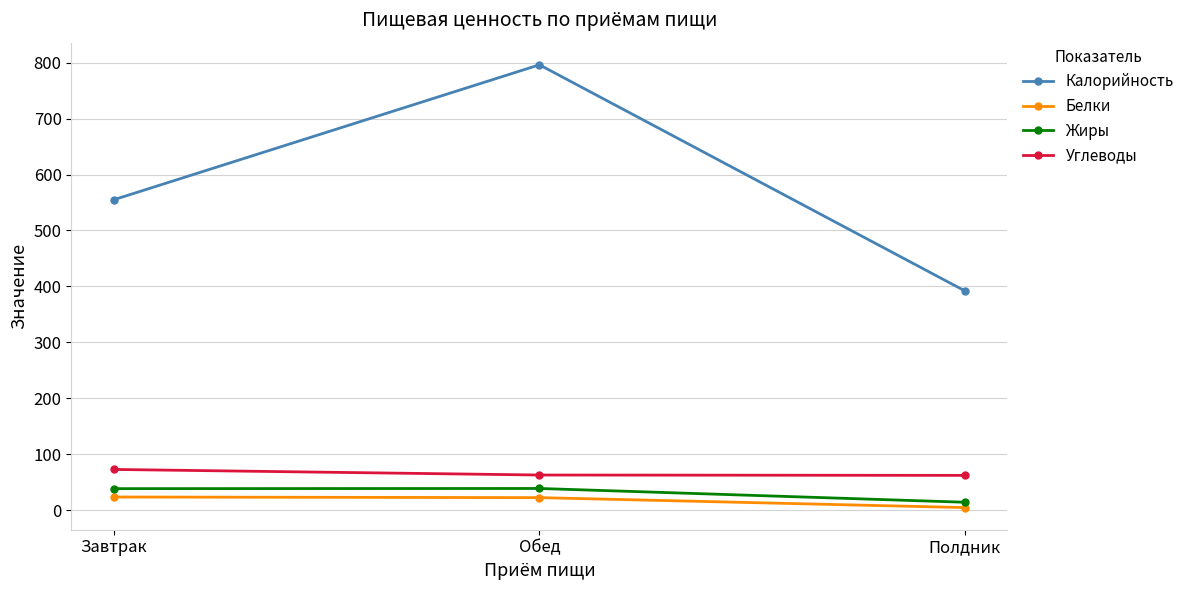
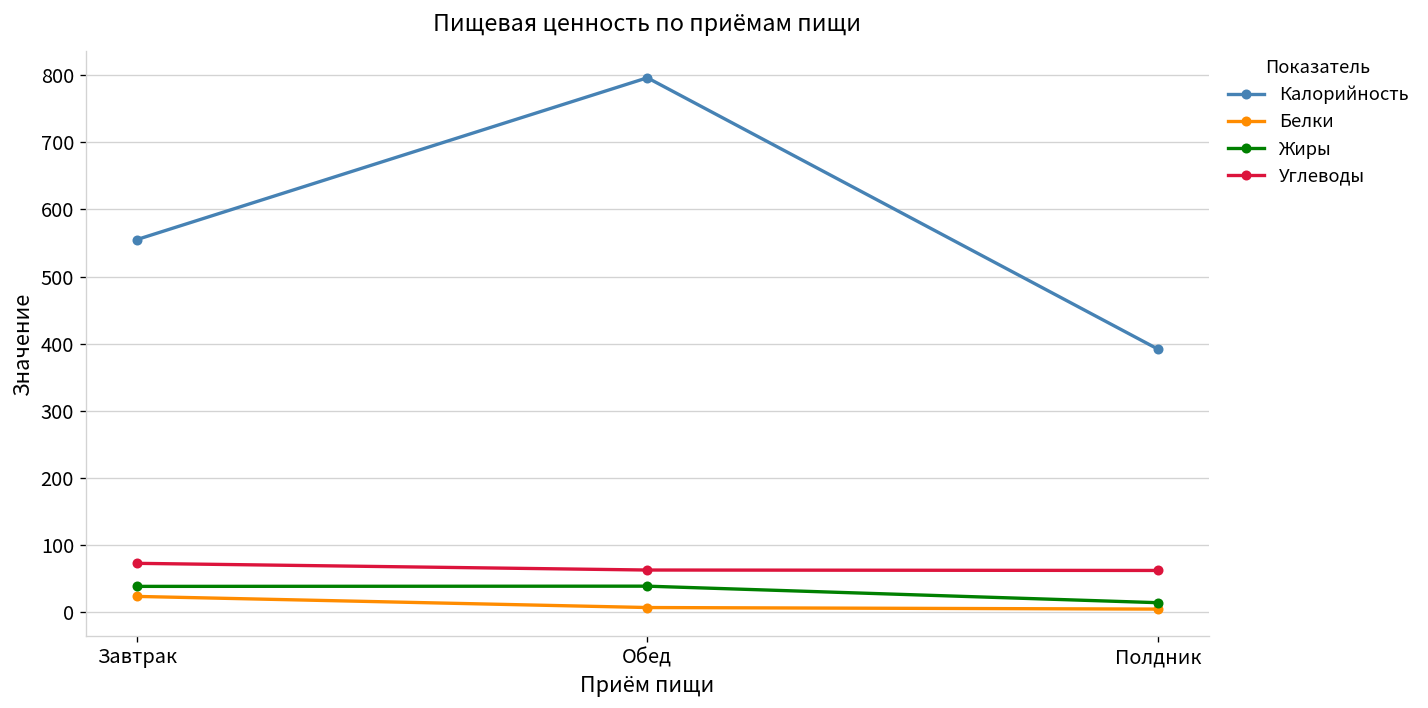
Белки, Обед: 20 -> 10
